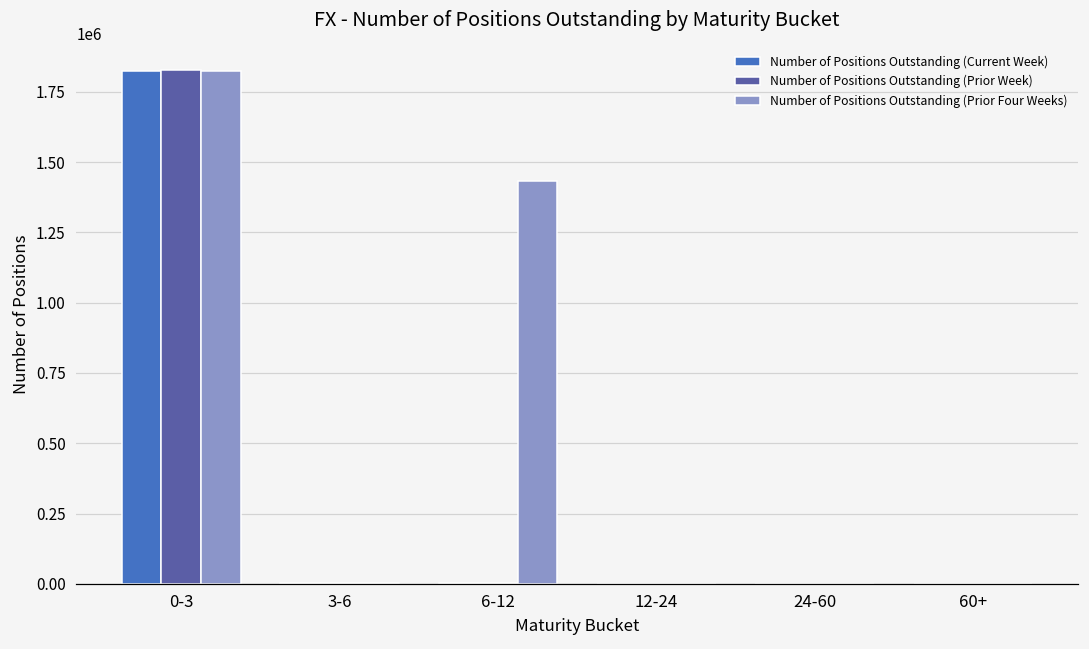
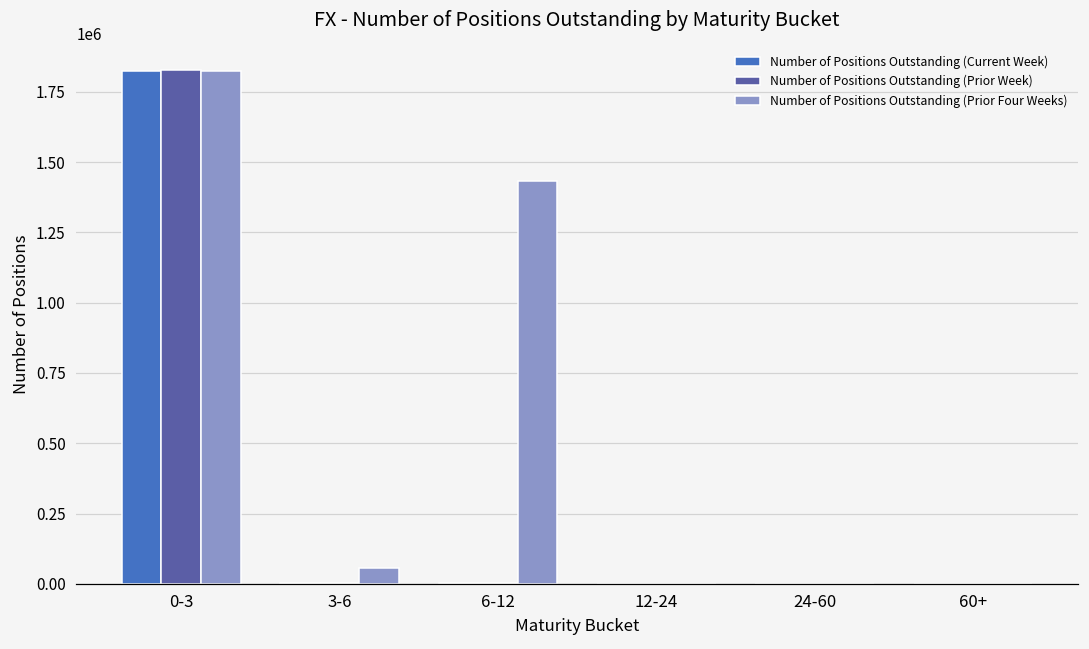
Number of Positions Outstanding (Prior Four Weeks), 3-6: 0 -> 60000
